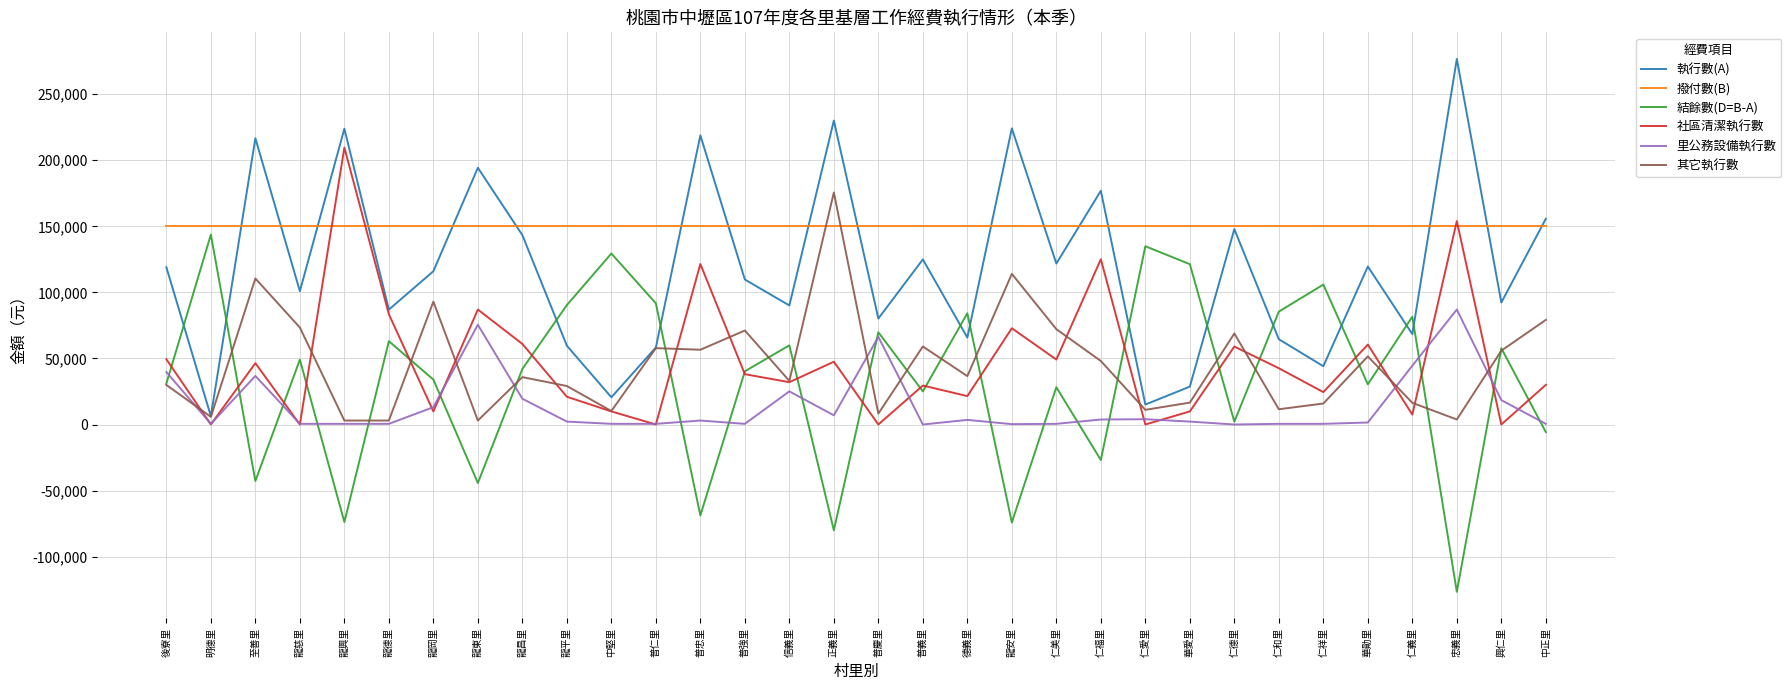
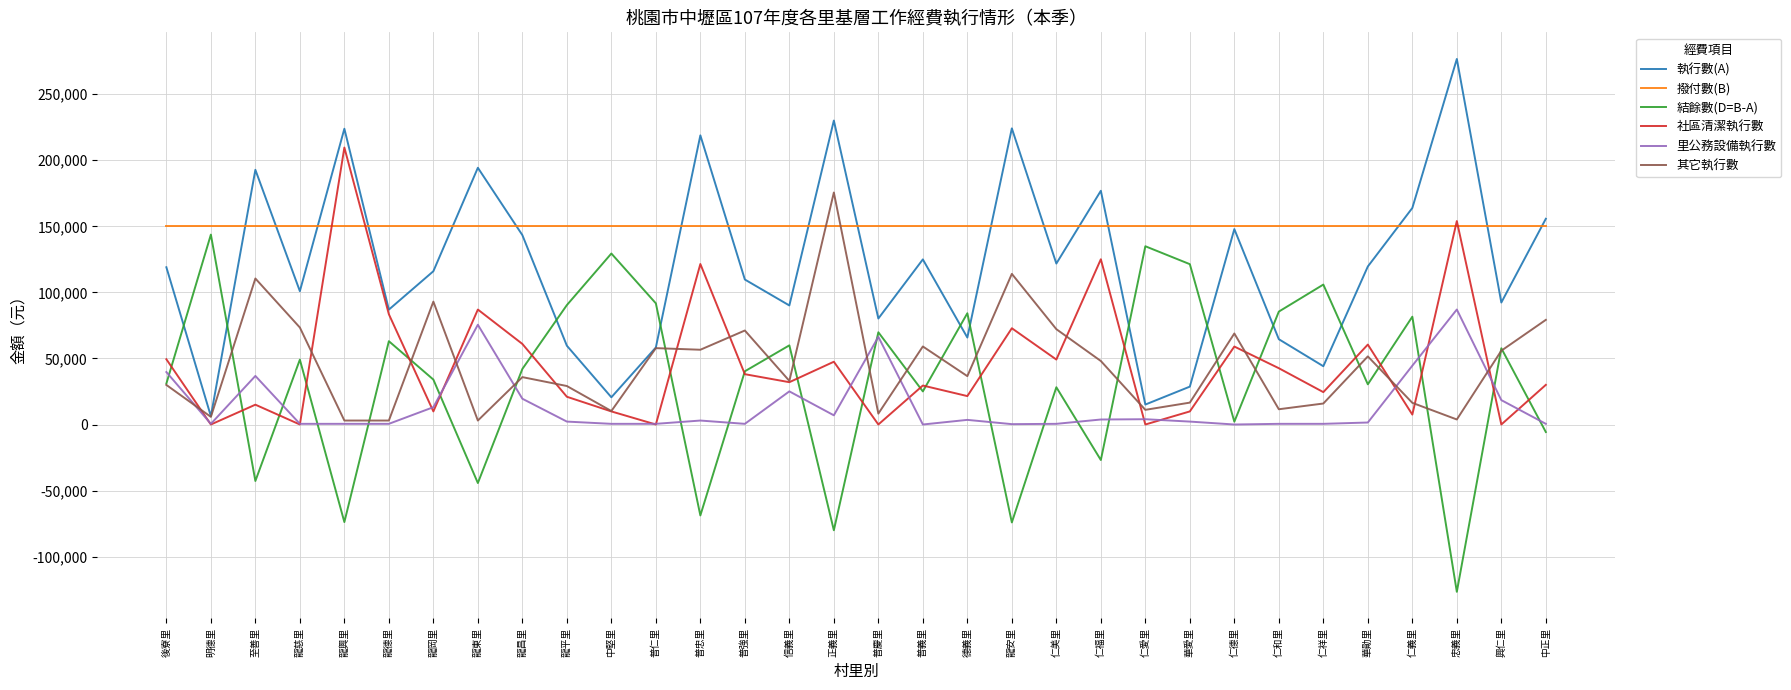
執行數(A), 至善里: 217,000 -> 193,000
社區清潔執行數, 至善里: 46,000 -> 15,000
執行數(A), 仁義里: 68,000 -> 164,000
